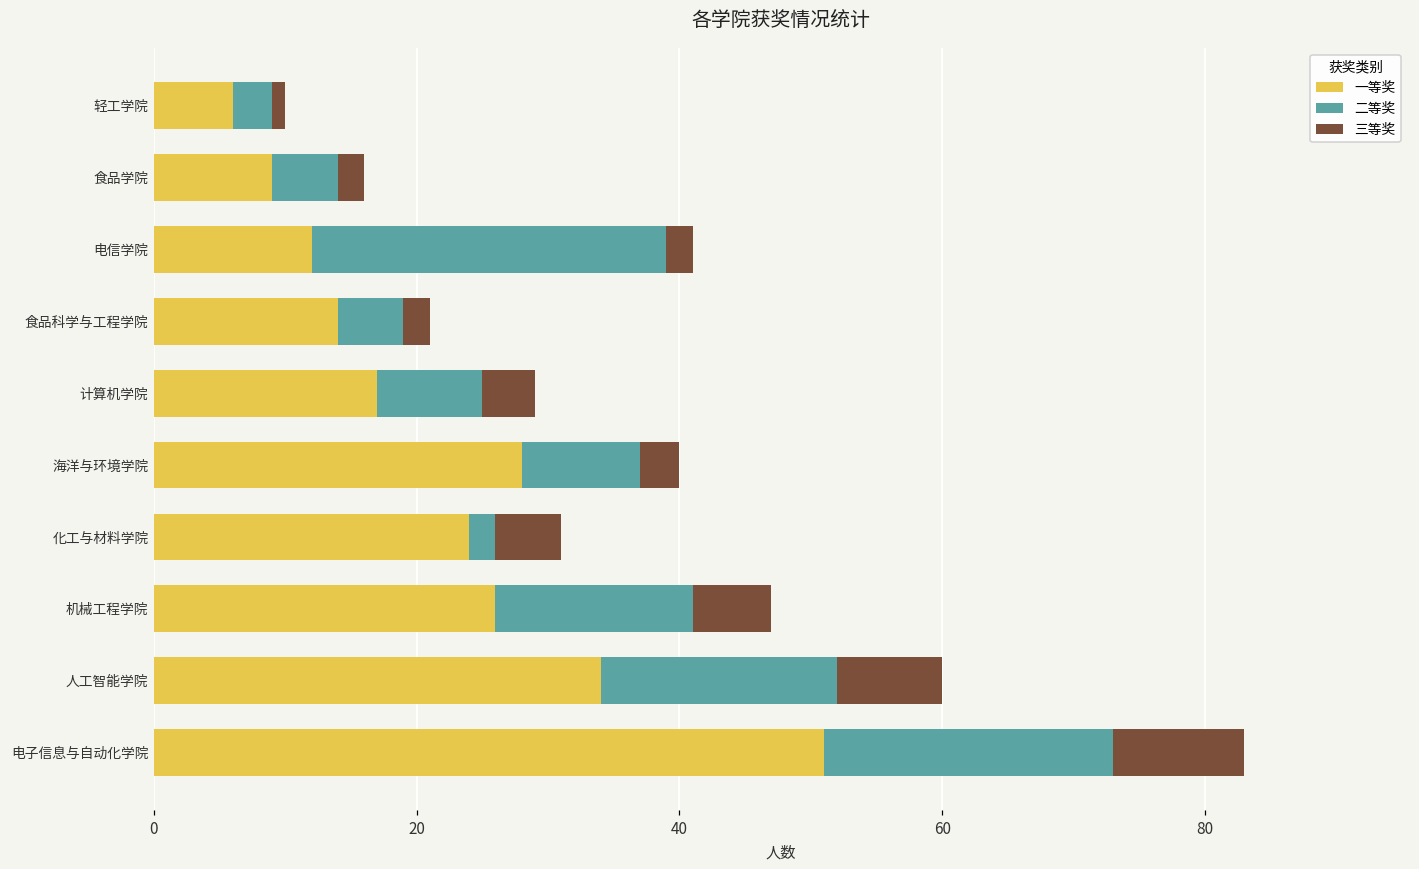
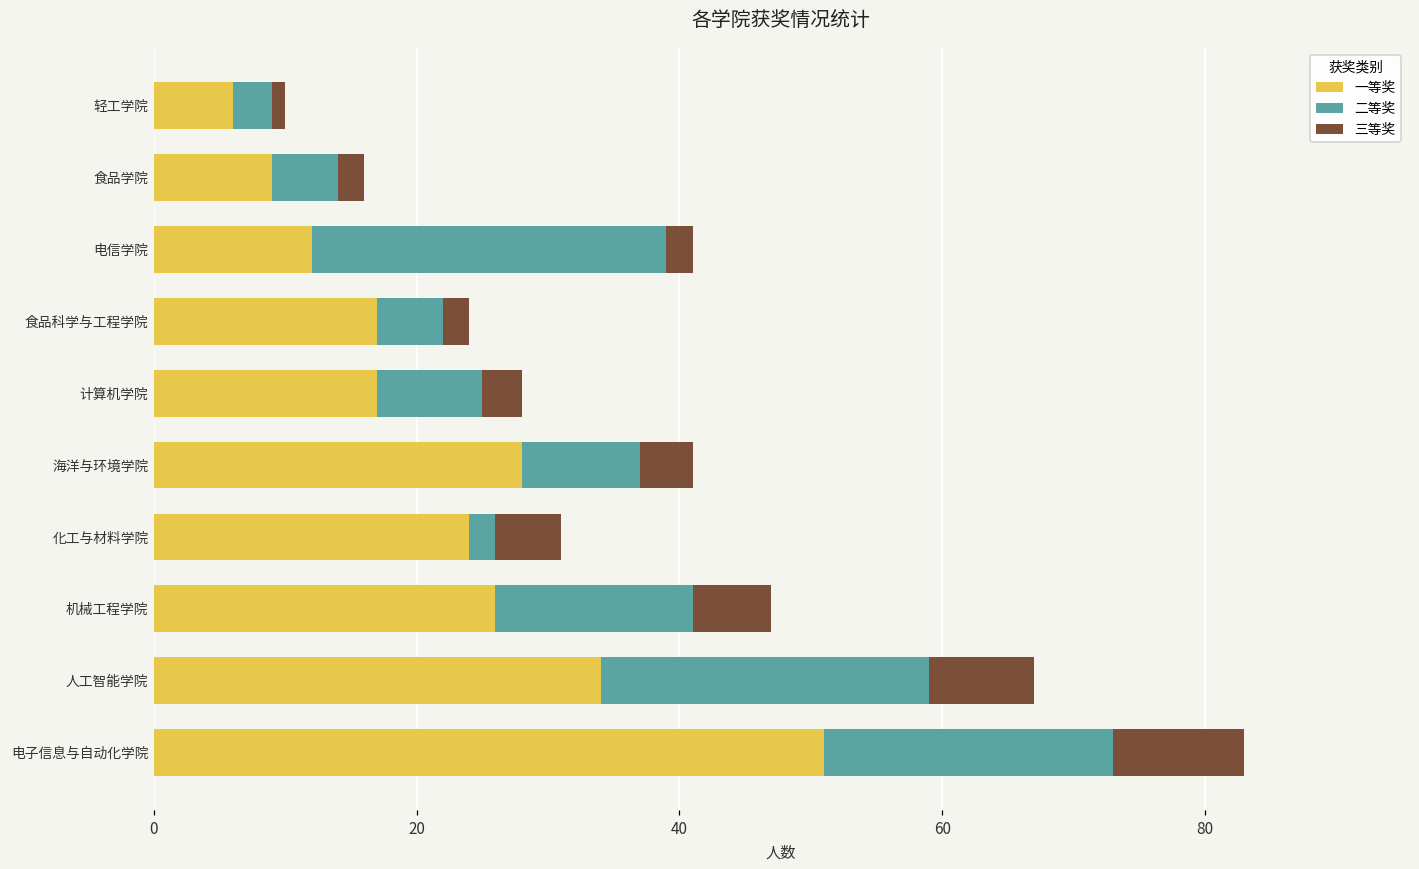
一等奖, 食品科学与工程学院: 14 -> 17
三等奖, 计算机学院: 4 -> 3
三等奖, 海洋与环境学院: 3 -> 4
二等奖, 人工智能学院: 18 -> 25
